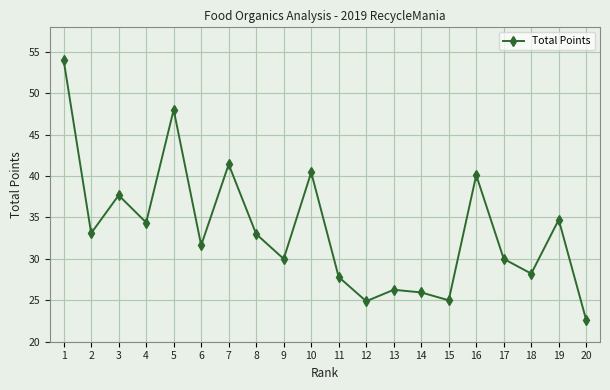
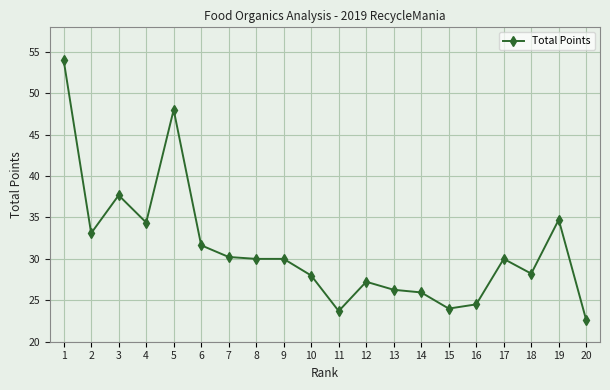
7: 41 -> 30
8: 33 -> 30
10: 40 -> 28
11: 28 -> 24
12: 25 -> 27
15: 25 -> 24
16: 40 -> 25
